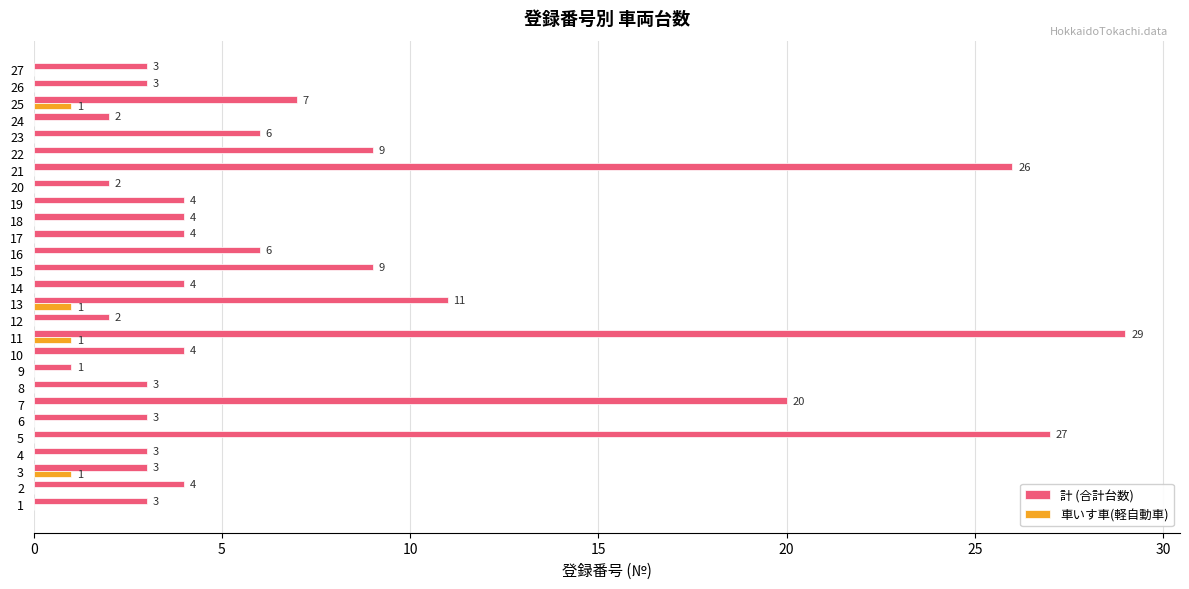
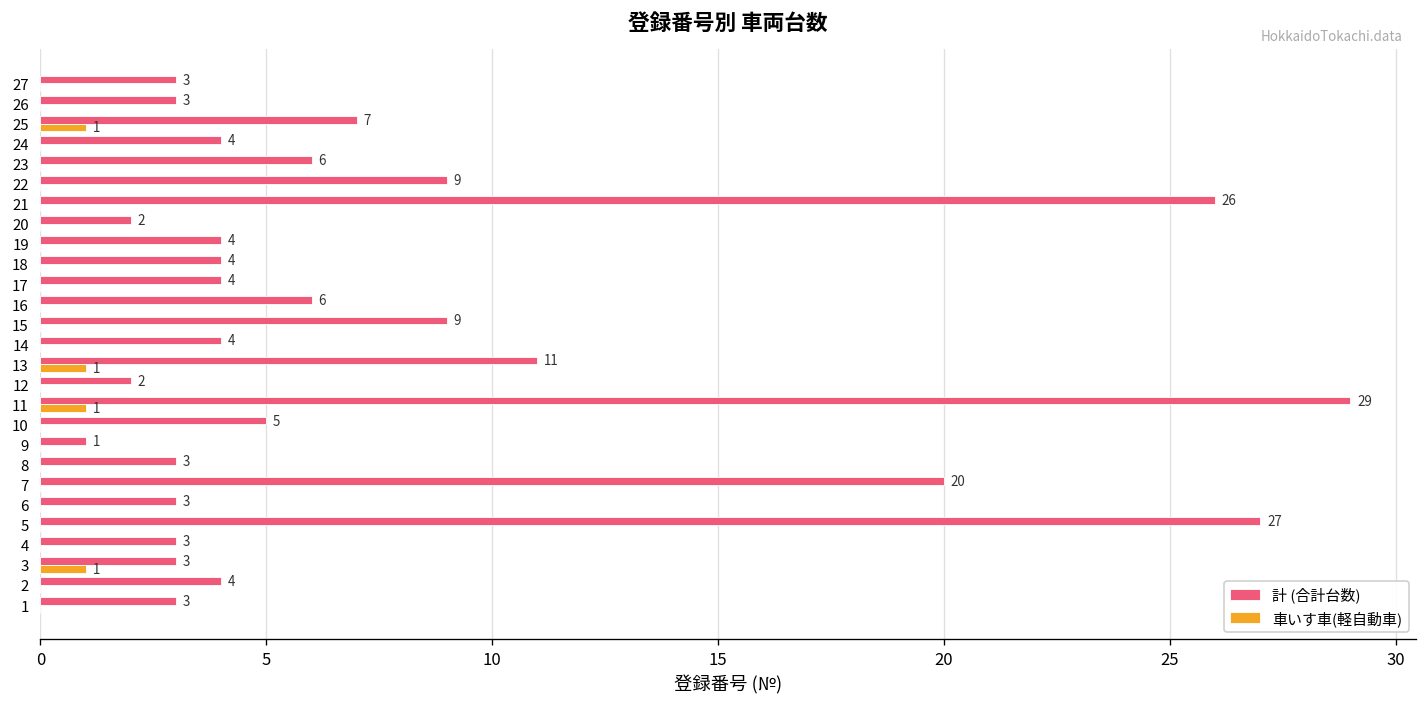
計 (合計台数), 24: 2 -> 4
計 (合計台数), 10: 4 -> 5
